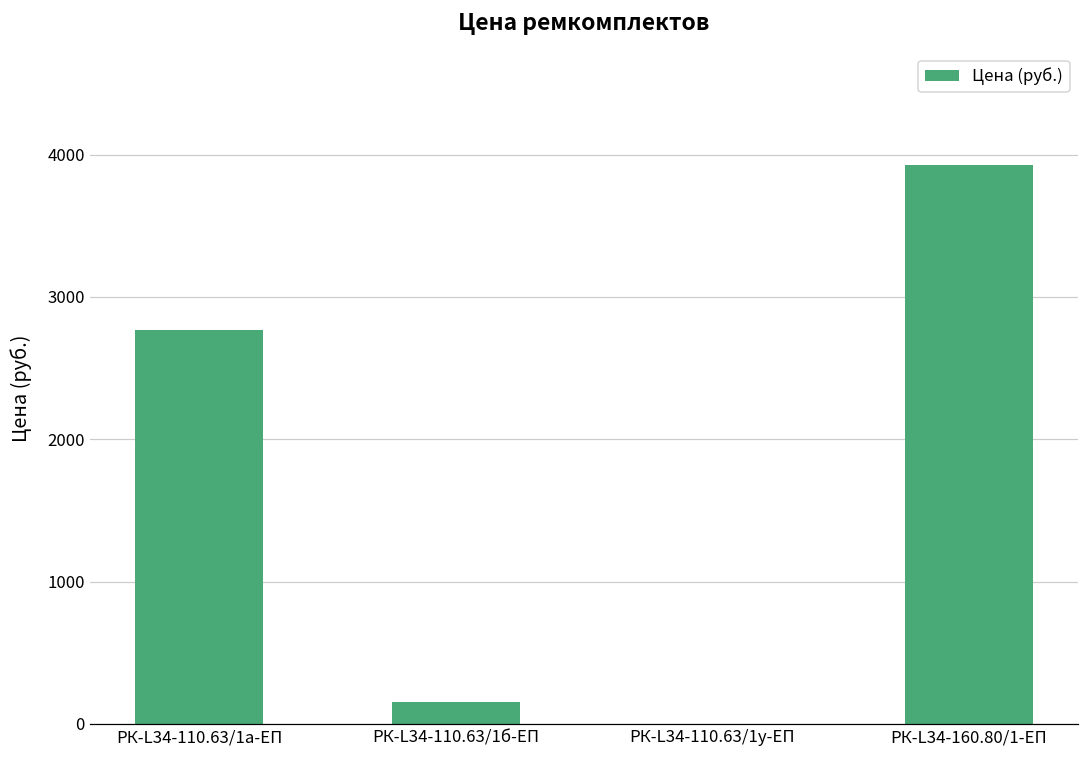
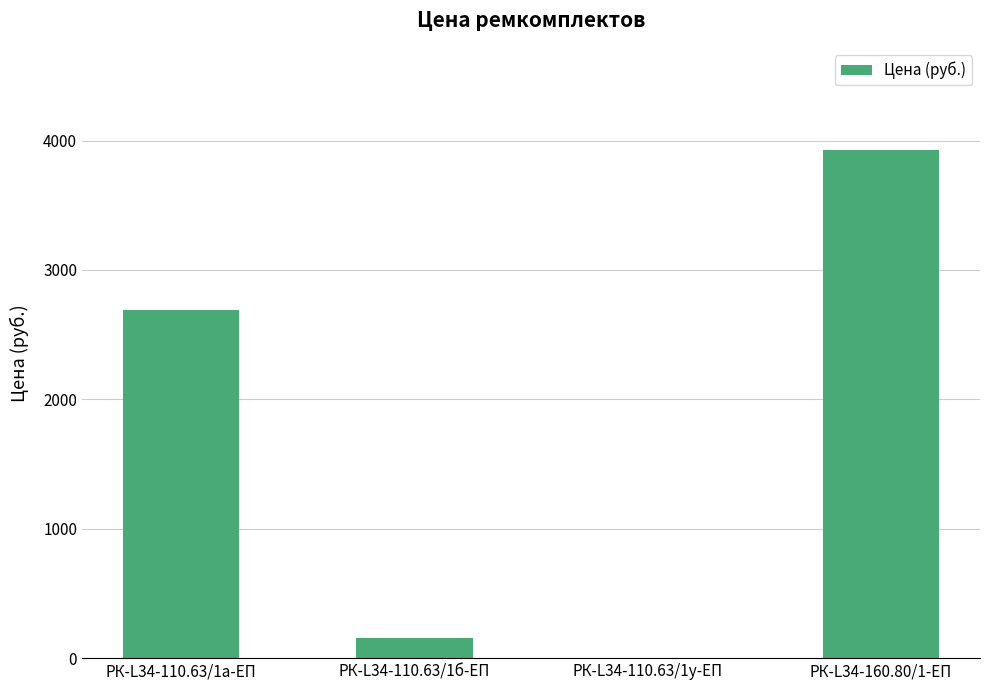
РК-L34-110.63/1а-ЕП: 2770 -> 2690
